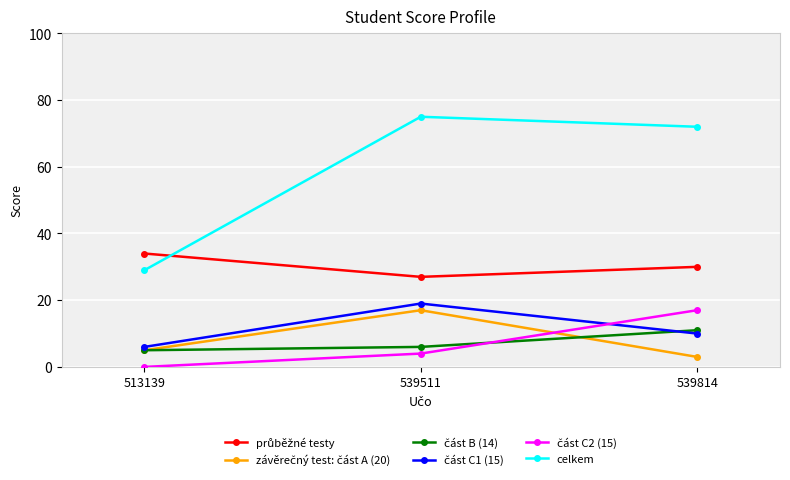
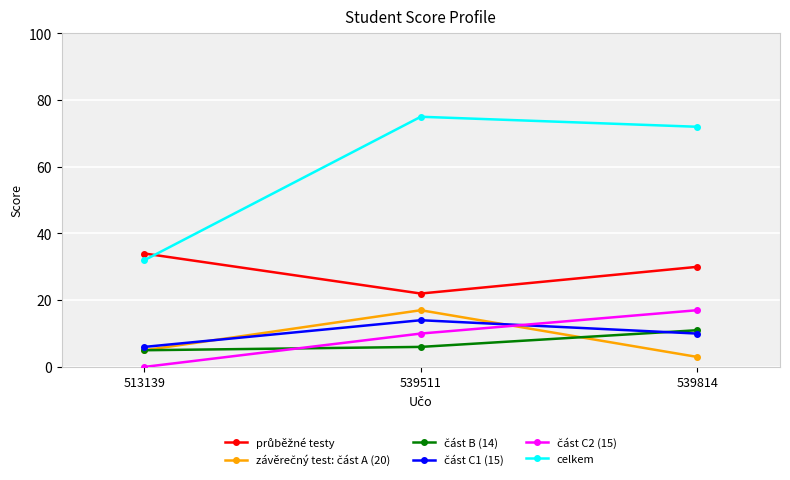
celkem, 513139: 29 -> 32
průběžné testy, 539511: 27 -> 22
část C1 (15), 539511: 19 -> 14
část C2 (15), 539511: 4 -> 10
